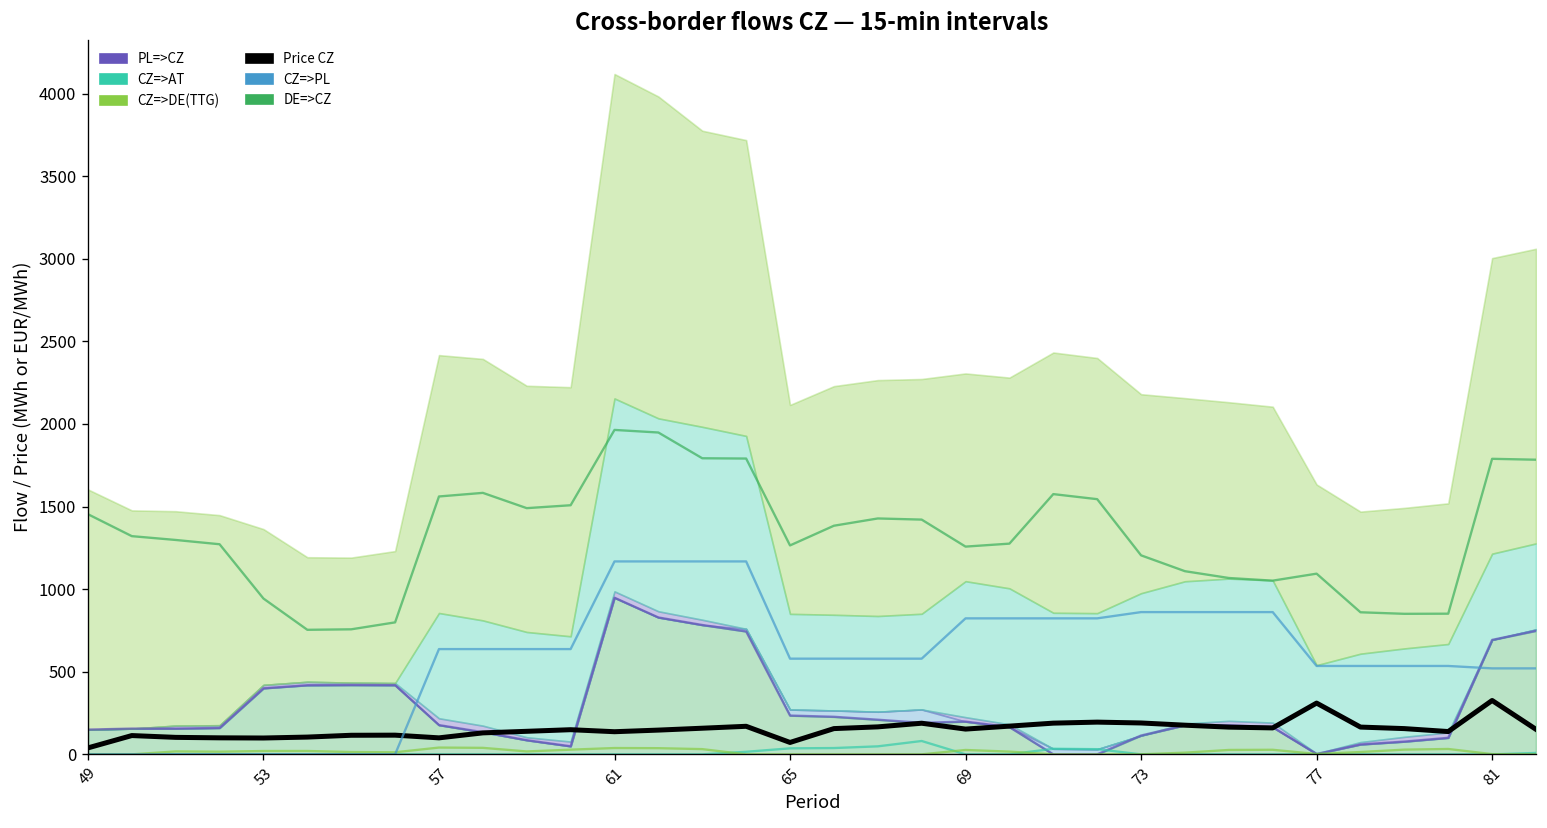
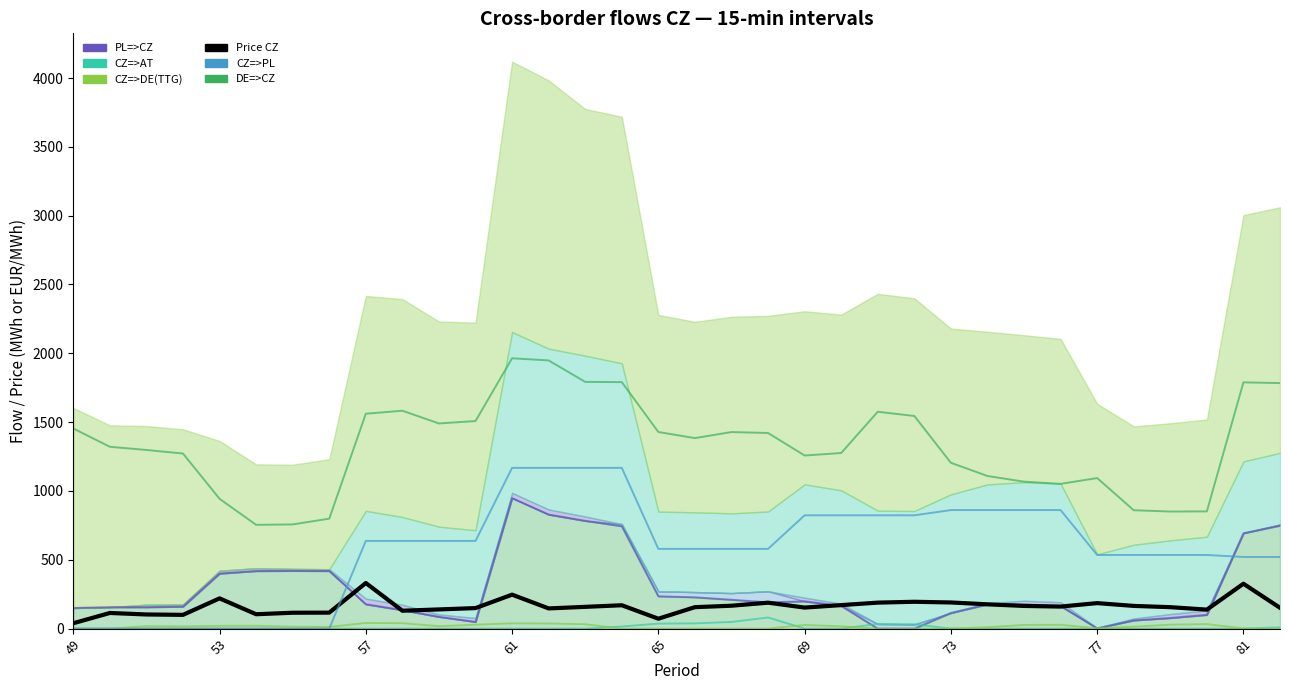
Price CZ, 53: 100 -> 220
Price CZ, 57: 100 -> 330
Price CZ, 61: 140 -> 250
DE=>CZ, 65: 1260 -> 1430
Price CZ, 77: 310 -> 190
